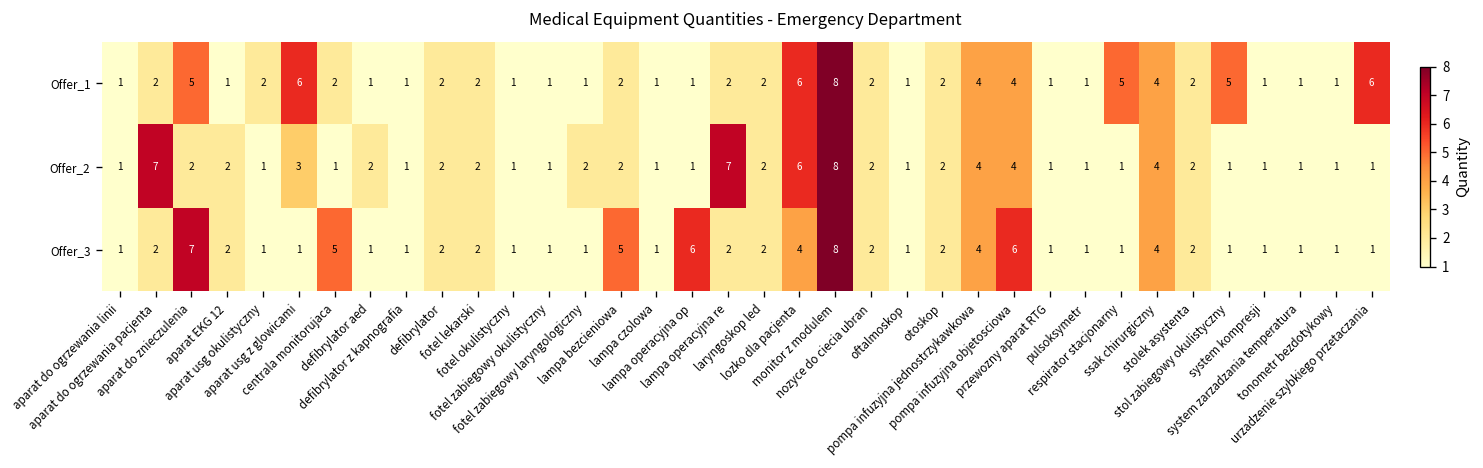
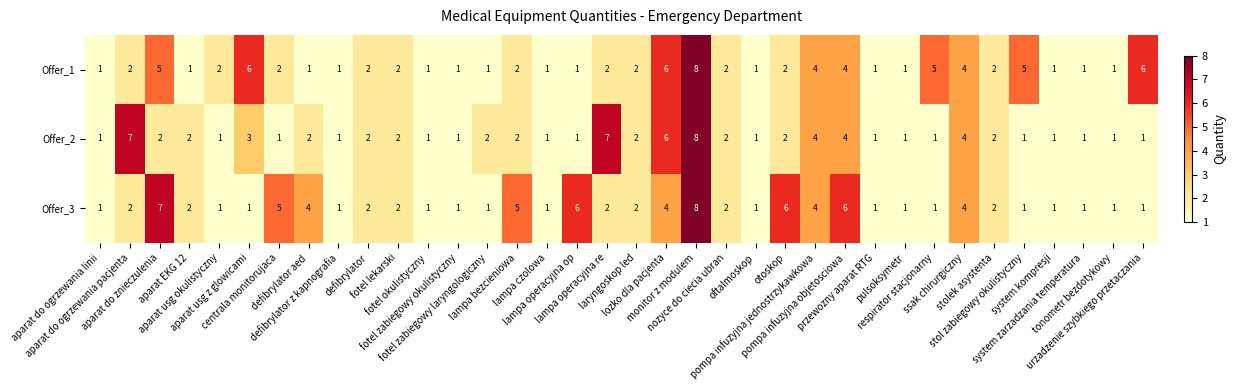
Offer_3, defibrylator aed: 1 -> 4
Offer_3, otoskop: 2 -> 6
